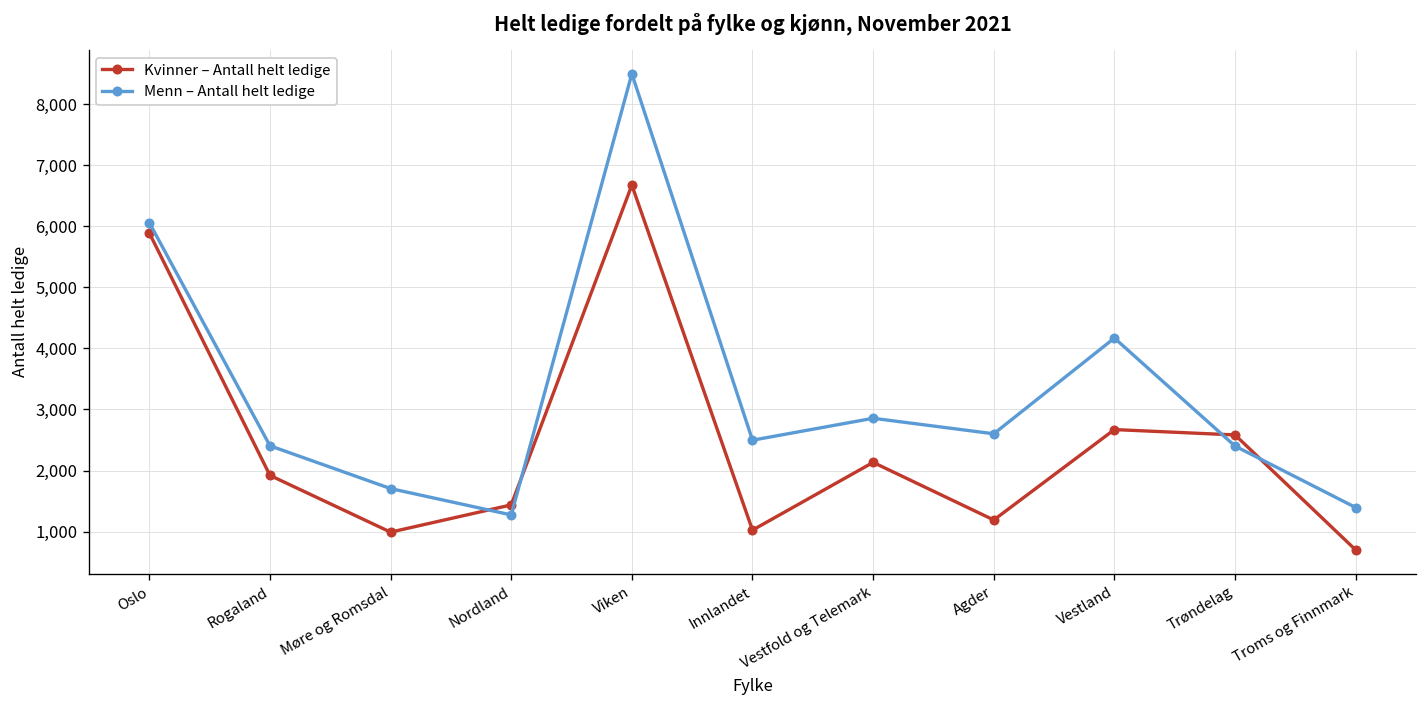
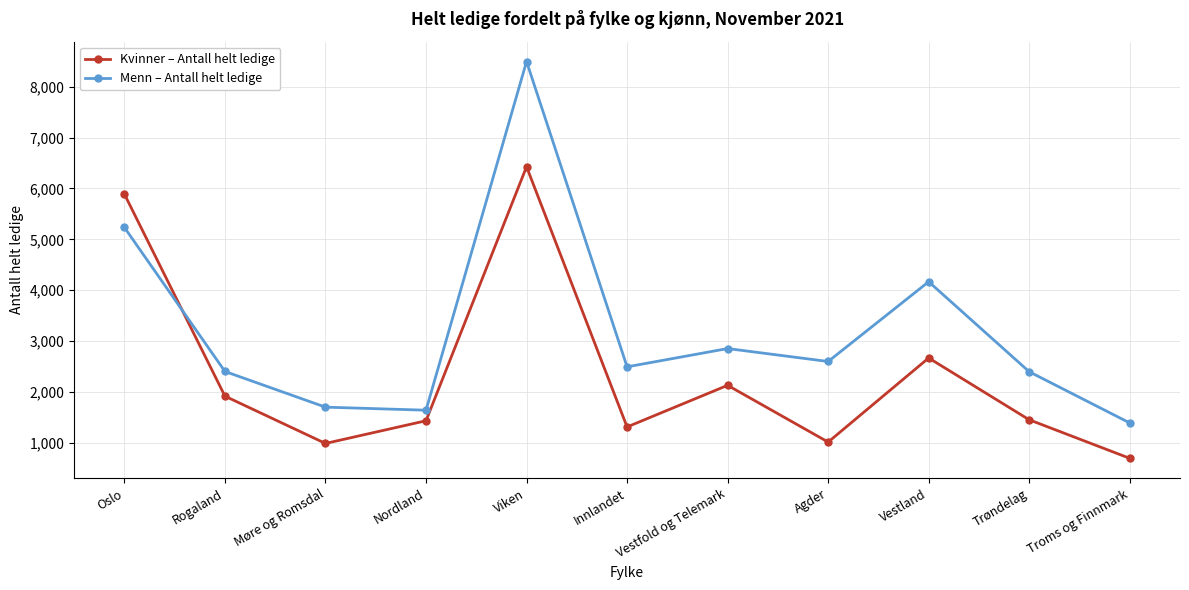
Menn – Antall helt ledige, Oslo: 6,100 -> 5,200
Menn – Antall helt ledige, Nordland: 1,300 -> 1,600
Kvinner – Antall helt ledige, Viken: 6,700 -> 6,400
Kvinner – Antall helt ledige, Innlandet: 1,000 -> 1,300
Kvinner – Antall helt ledige, Agder: 1,200 -> 1,000
Kvinner – Antall helt ledige, Trøndelag: 2,600 -> 1,500
